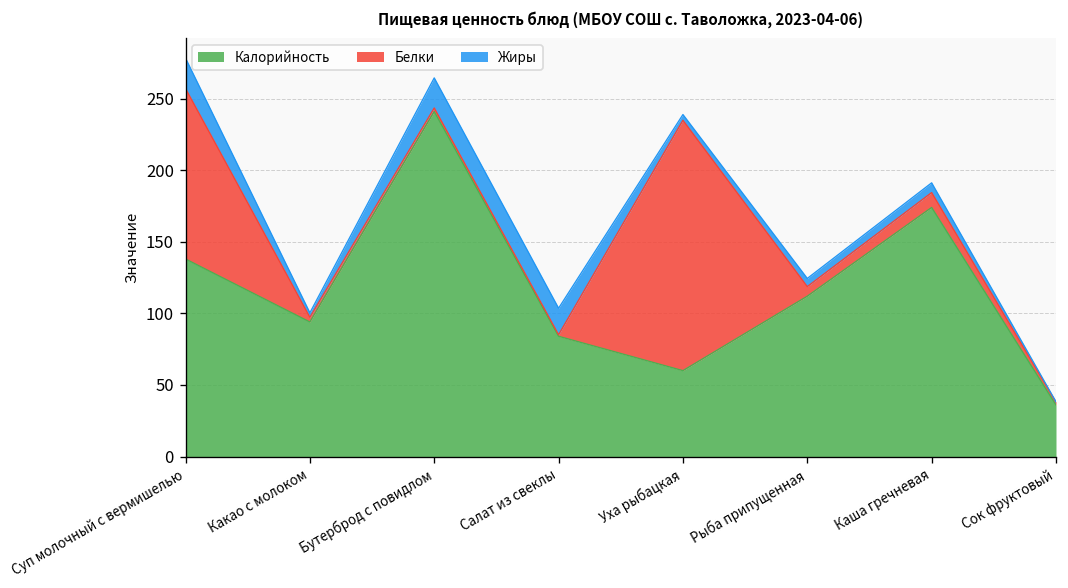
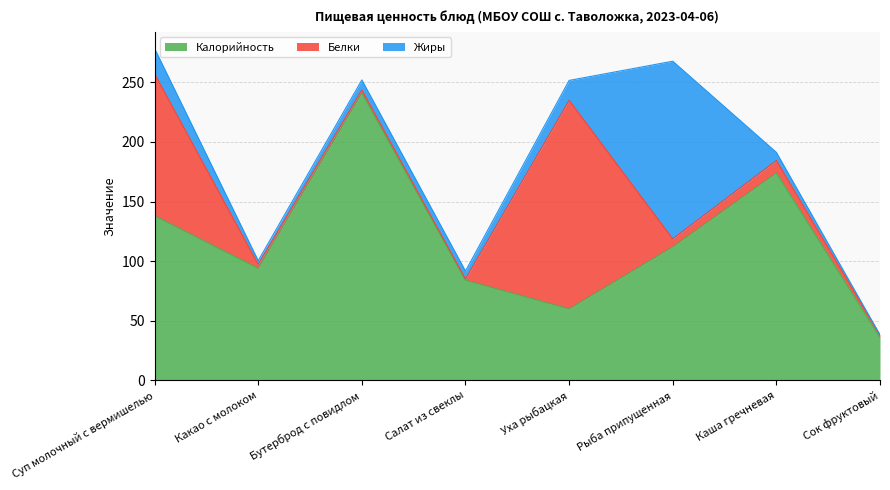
Жиры, Бутерброд с повидлом: 21 -> 8
Жиры, Салат из свеклы: 19 -> 7
Жиры, Уха рыбацкая: 4 -> 17
Жиры, Рыба припущенная: 6 -> 149
